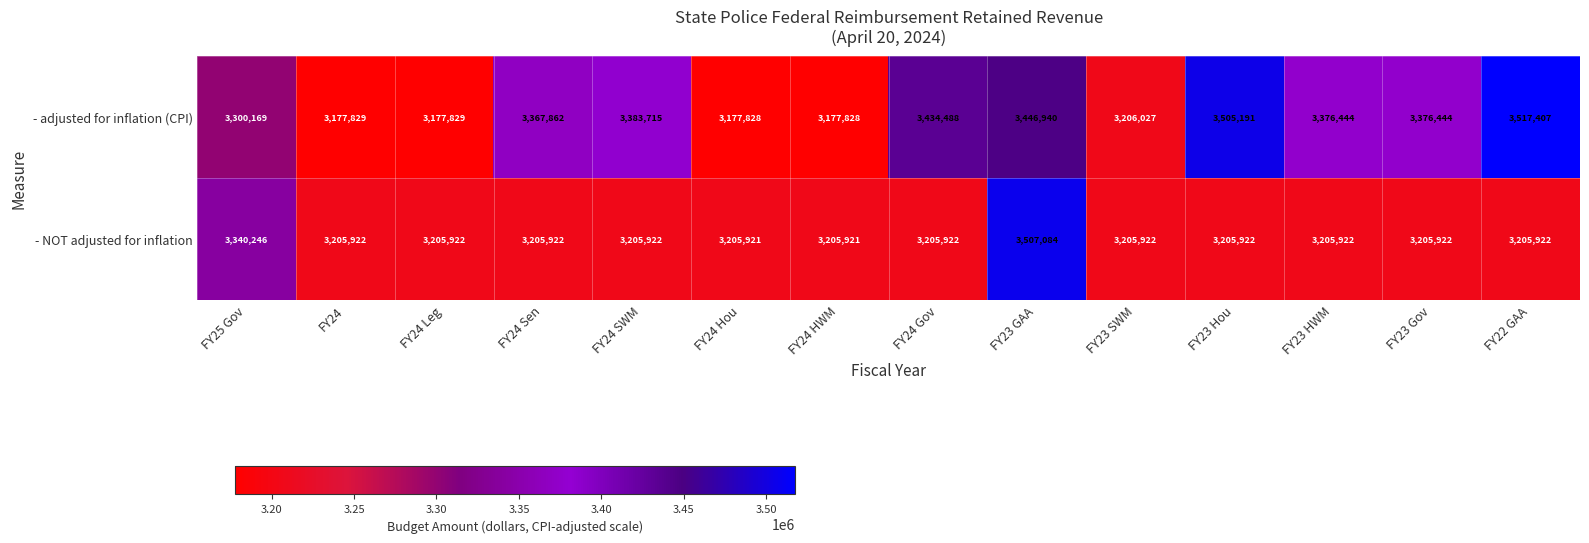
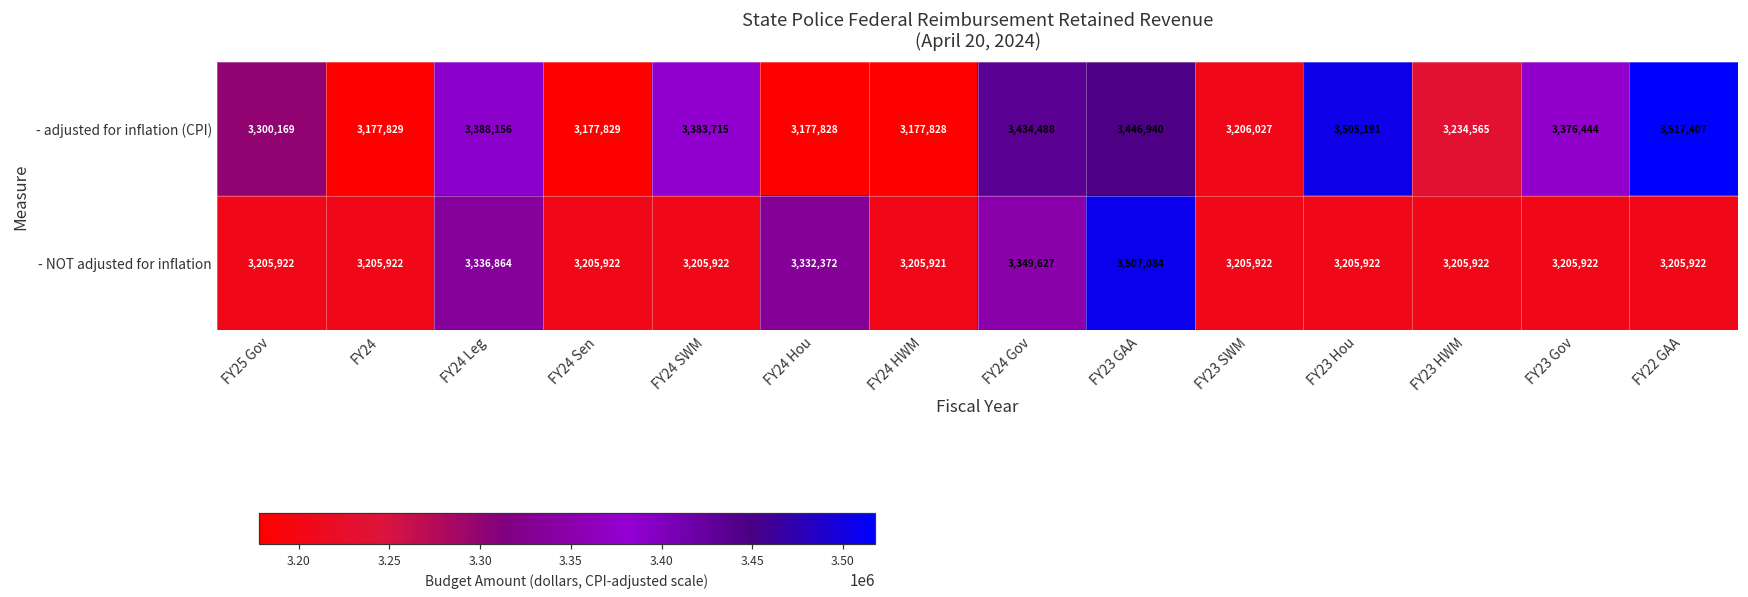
- adjusted for inflation (CPI), FY24 Leg: 3,177,829 -> 3,388,156
- adjusted for inflation (CPI), FY24 Sen: 3,367,862 -> 3,177,829
- adjusted for inflation (CPI), FY23 HWM: 3,376,444 -> 3,234,565
- NOT adjusted for inflation, FY25 Gov: 3,340,246 -> 3,205,922
- NOT adjusted for inflation, FY24 Leg: 3,205,922 -> 3,336,864
- NOT adjusted for inflation, FY24 Hou: 3,205,921 -> 3,332,372
- NOT adjusted for inflation, FY24 Gov: 3,205,922 -> 3,349,627
